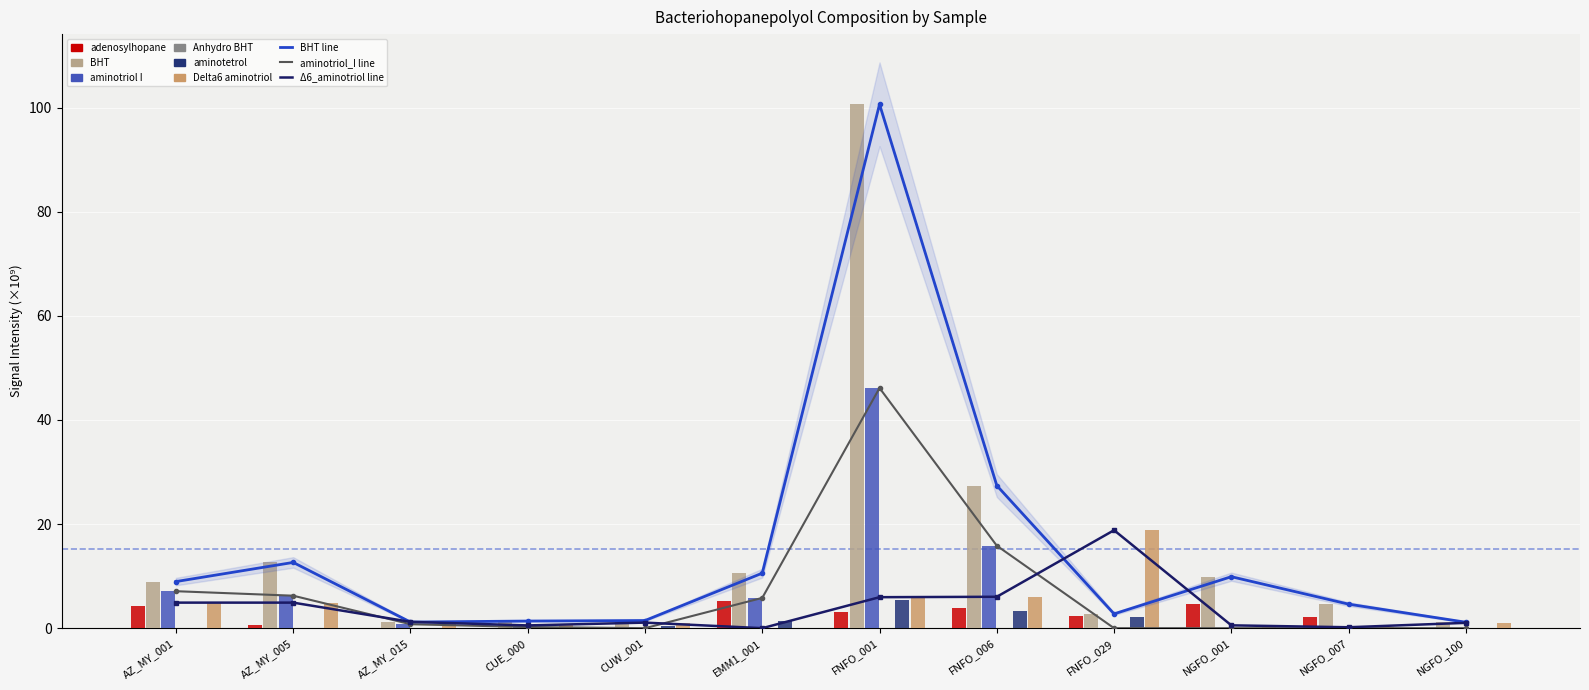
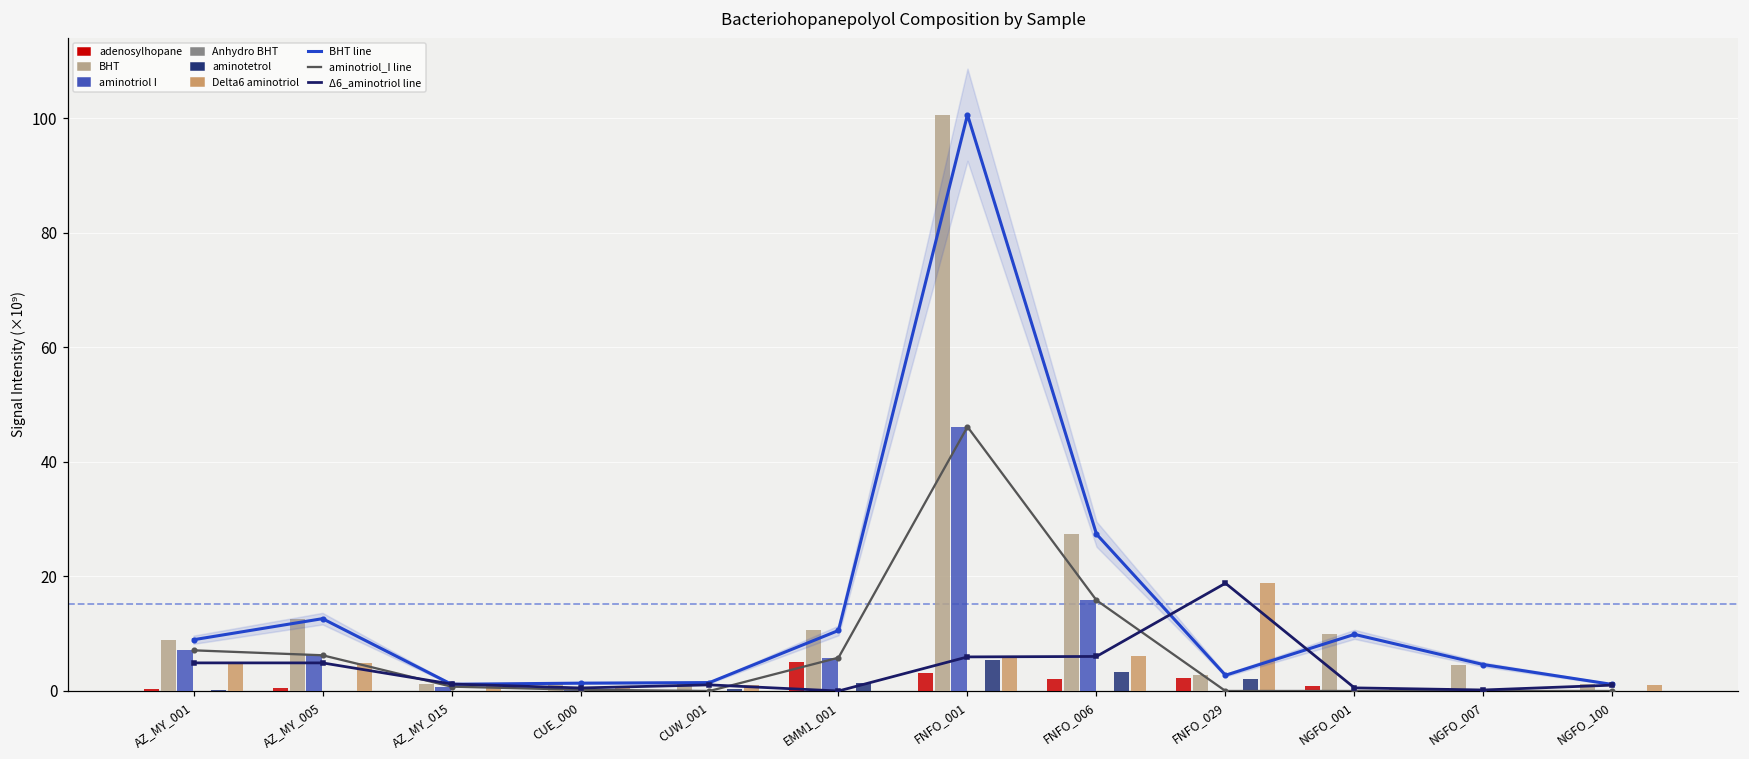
adenosylhopane, AZ_MY_001: 4 -> 0
adenosylhopane, FNFO_006: 4 -> 2
adenosylhopane, NGFO_001: 5 -> 1
adenosylhopane, NGFO_007: 2 -> 0
